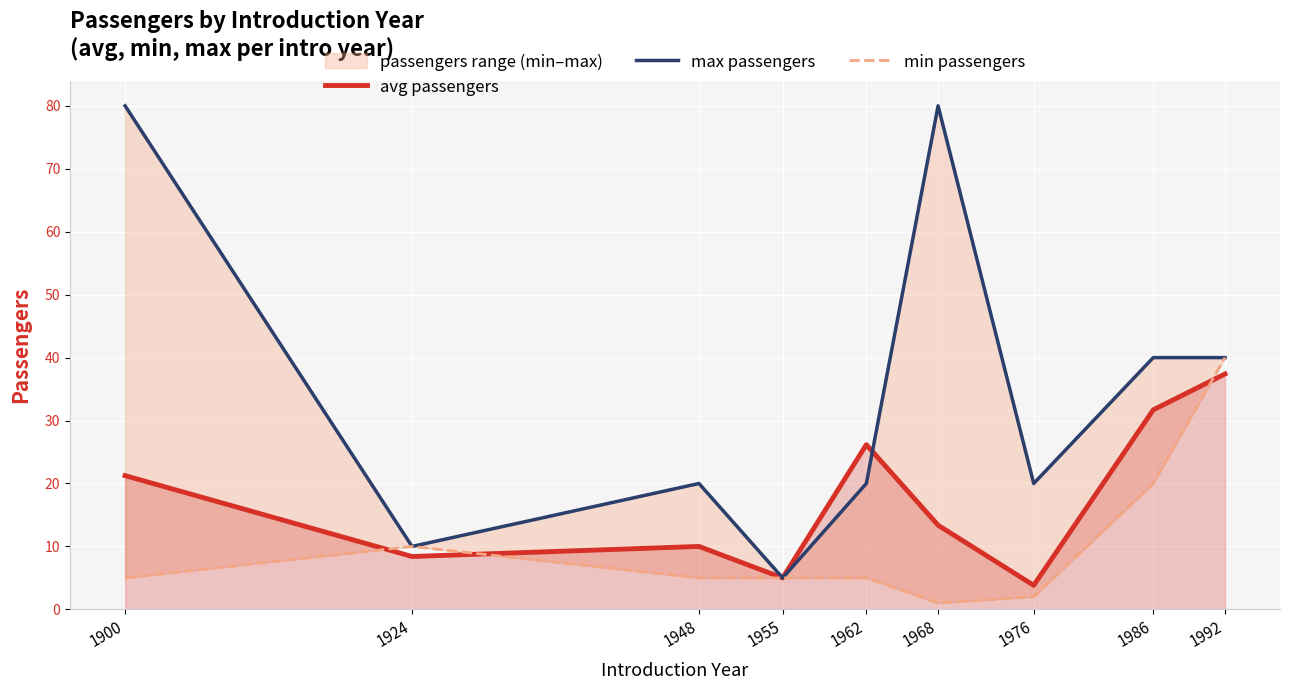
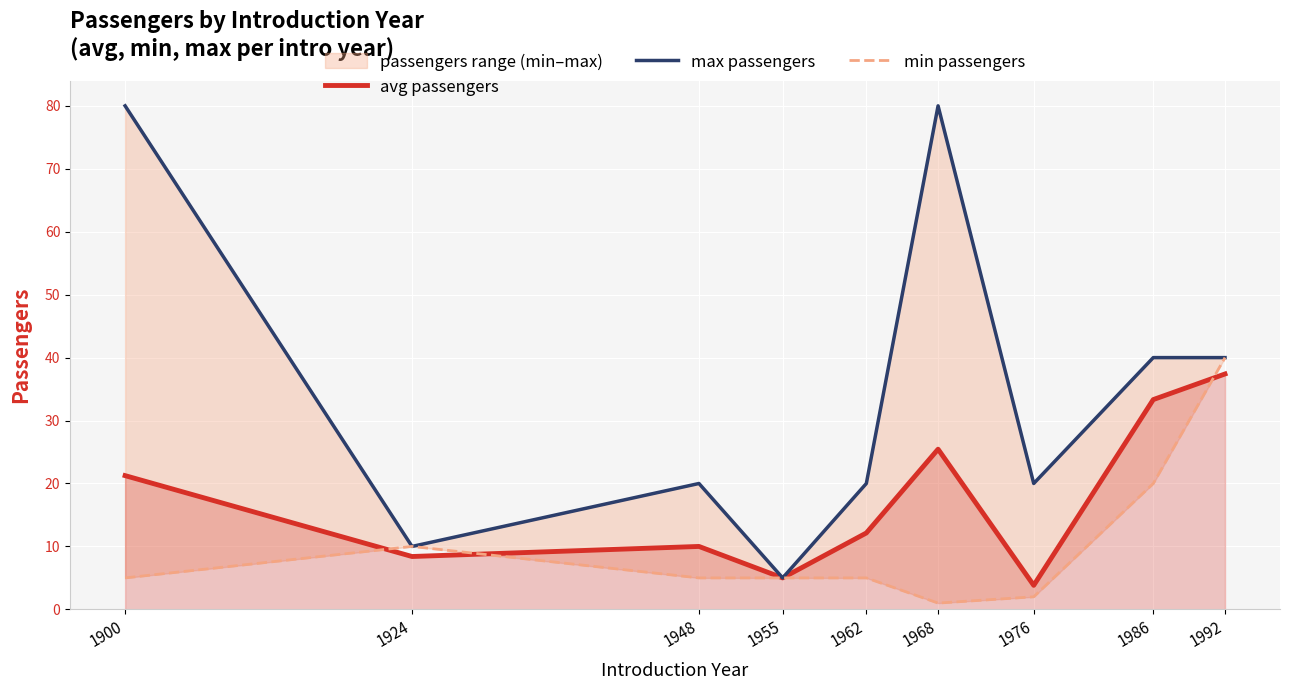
avg passengers, 1962: 26 -> 12
avg passengers, 1968: 13 -> 25
avg passengers, 1986: 32 -> 33
